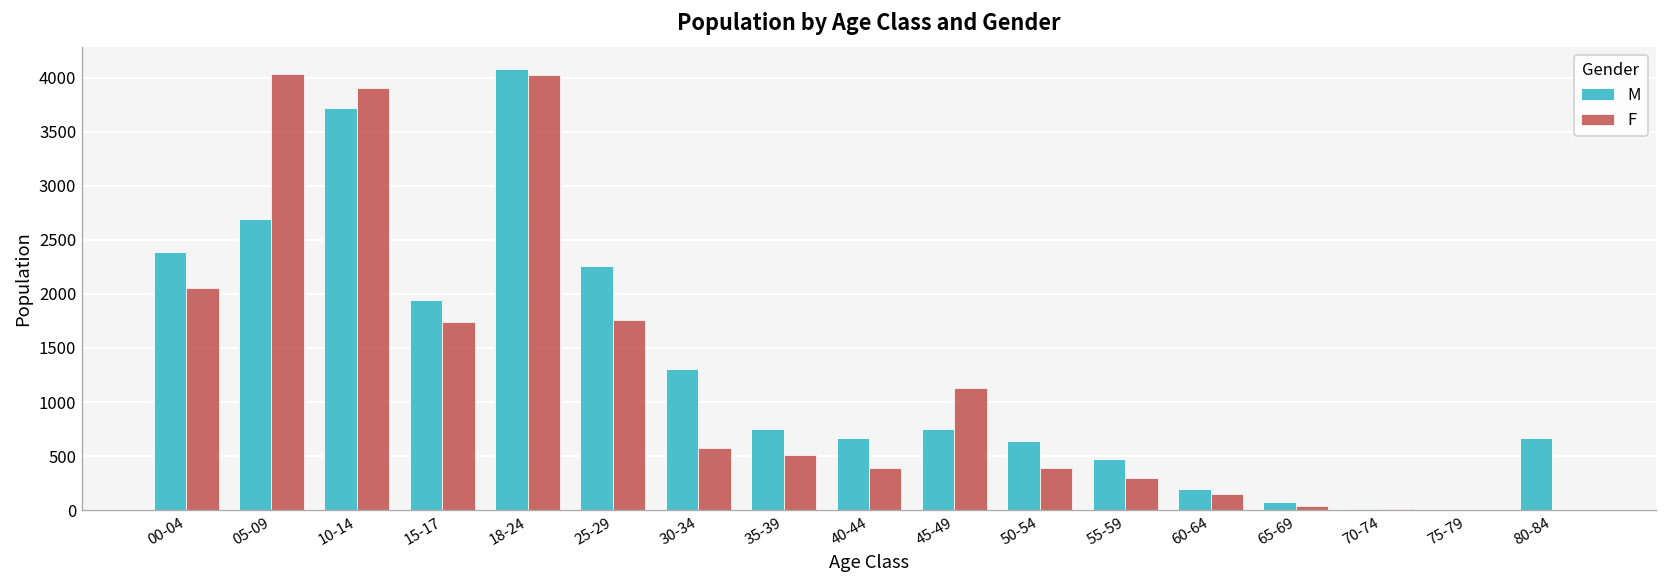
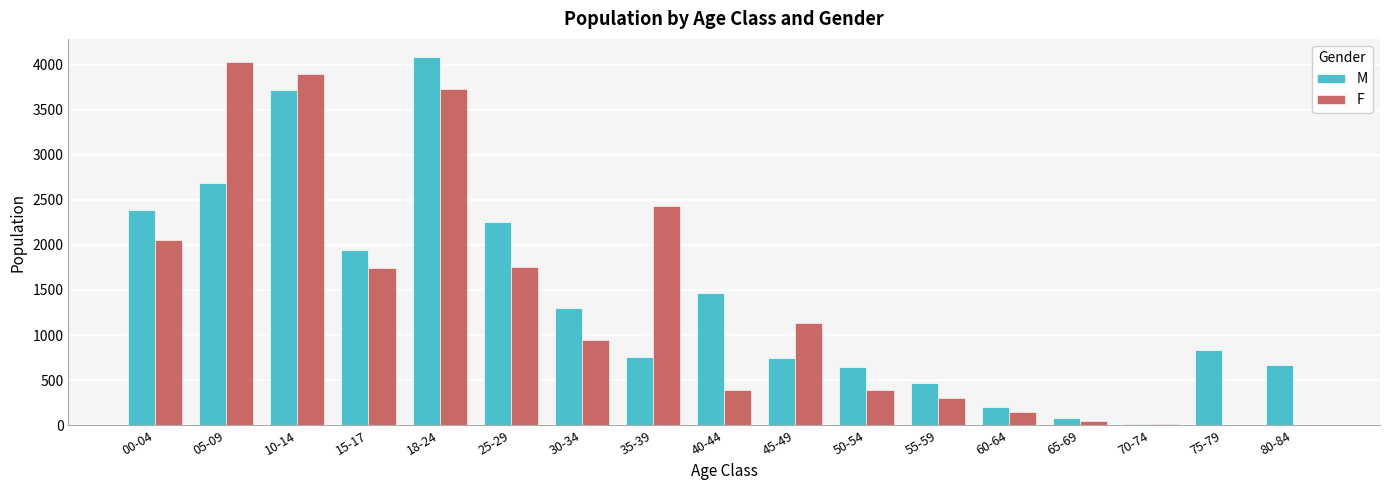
F, 18-24: 4000 -> 3700
F, 30-34: 600 -> 900
F, 35-39: 500 -> 2400
M, 40-44: 700 -> 1500
M, 75-79: 0 -> 800
